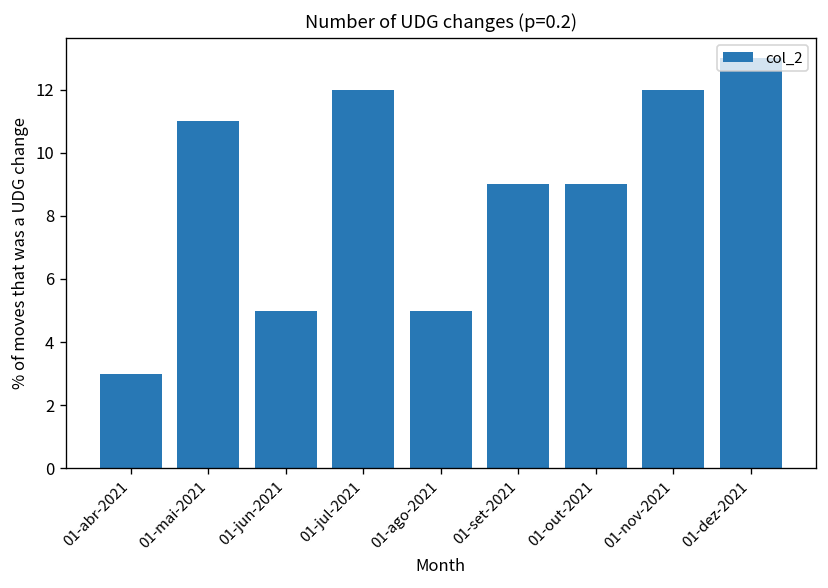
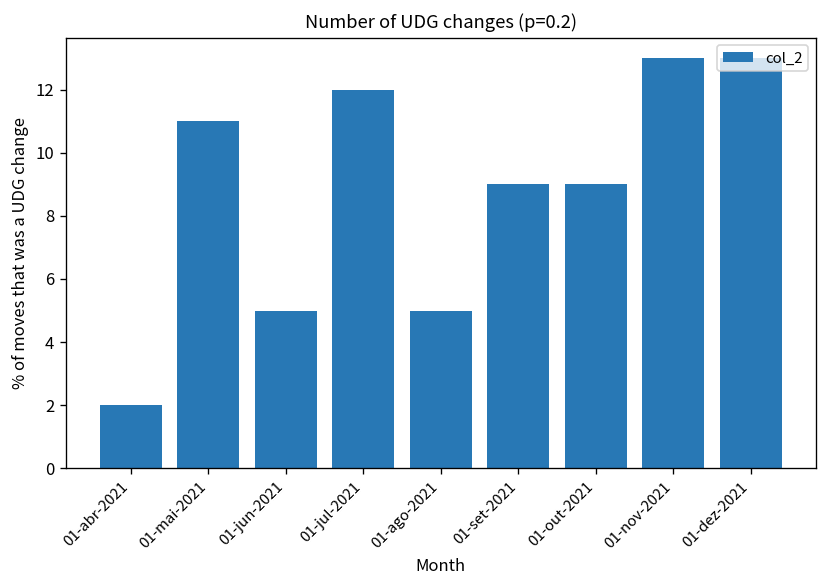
01-abr-2021: 3 -> 2
01-nov-2021: 12 -> 13
